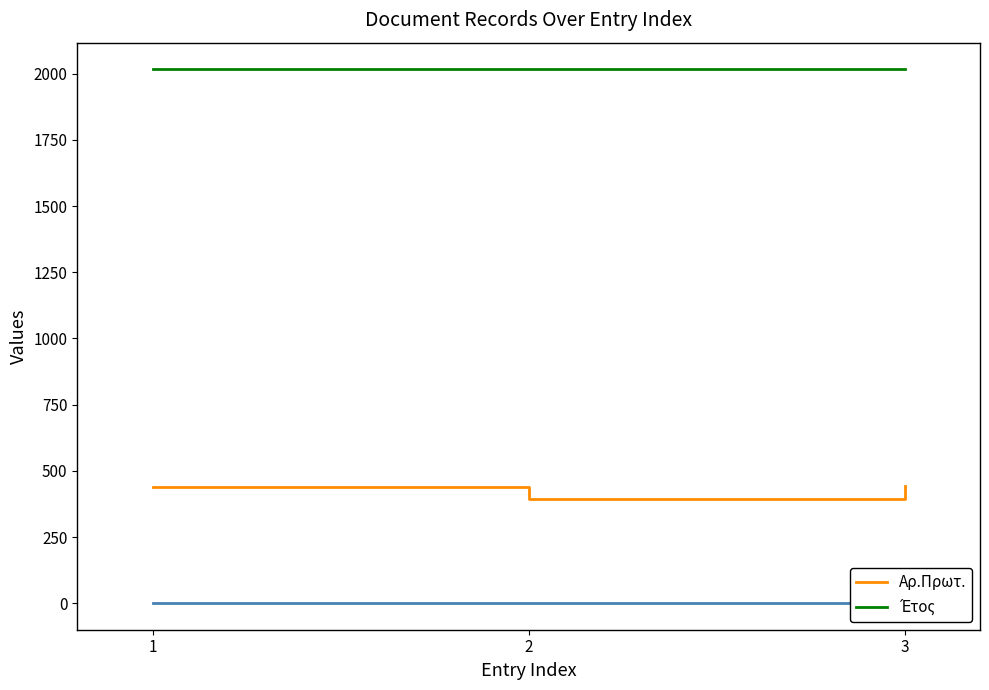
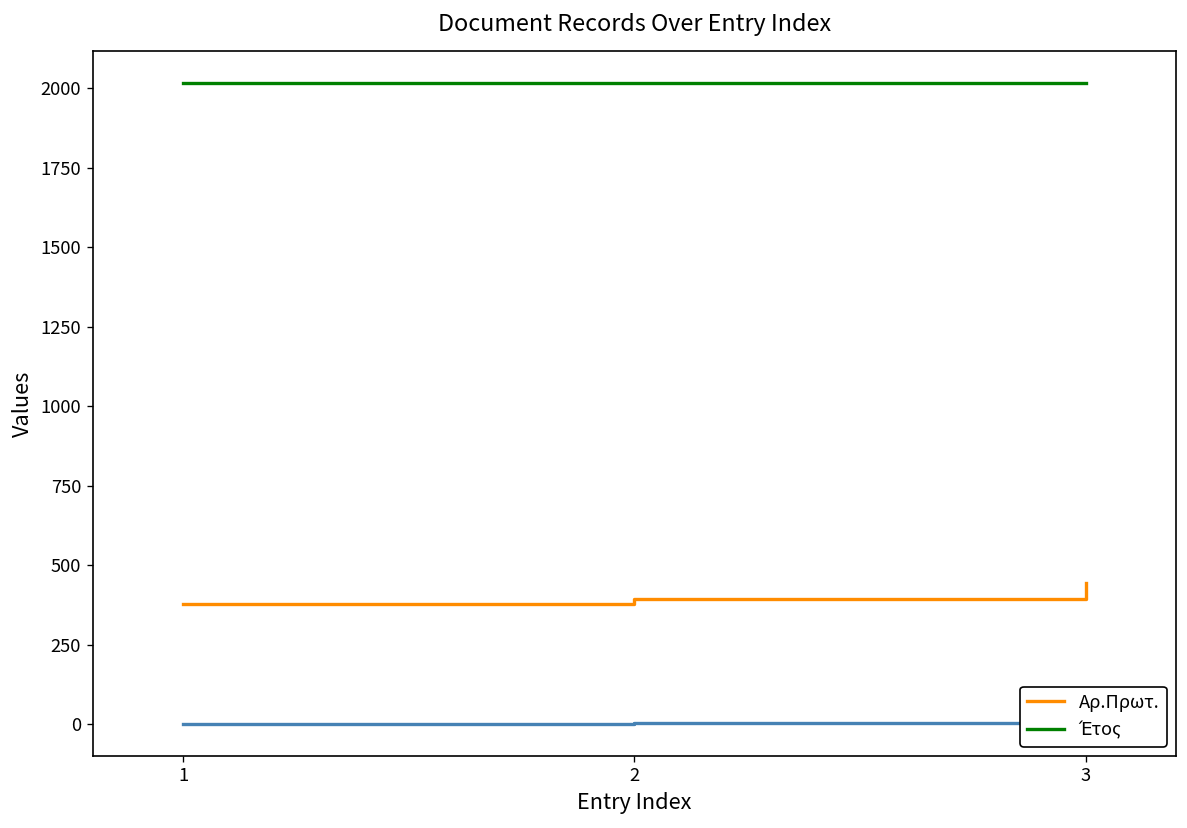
Αρ.Πρωτ., 1: 440 -> 380
